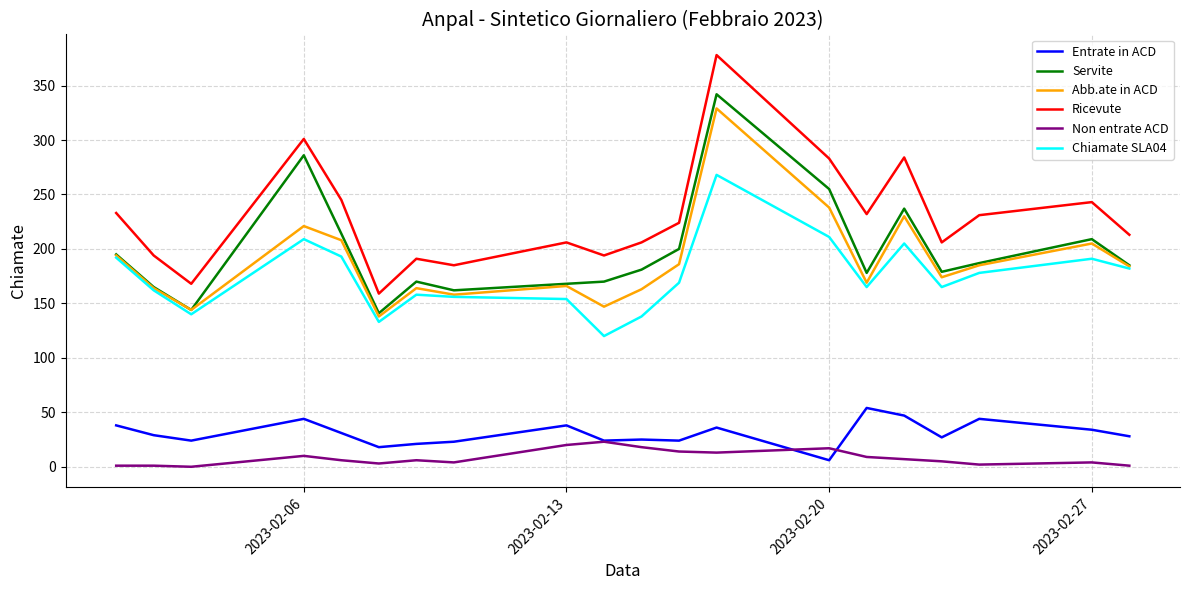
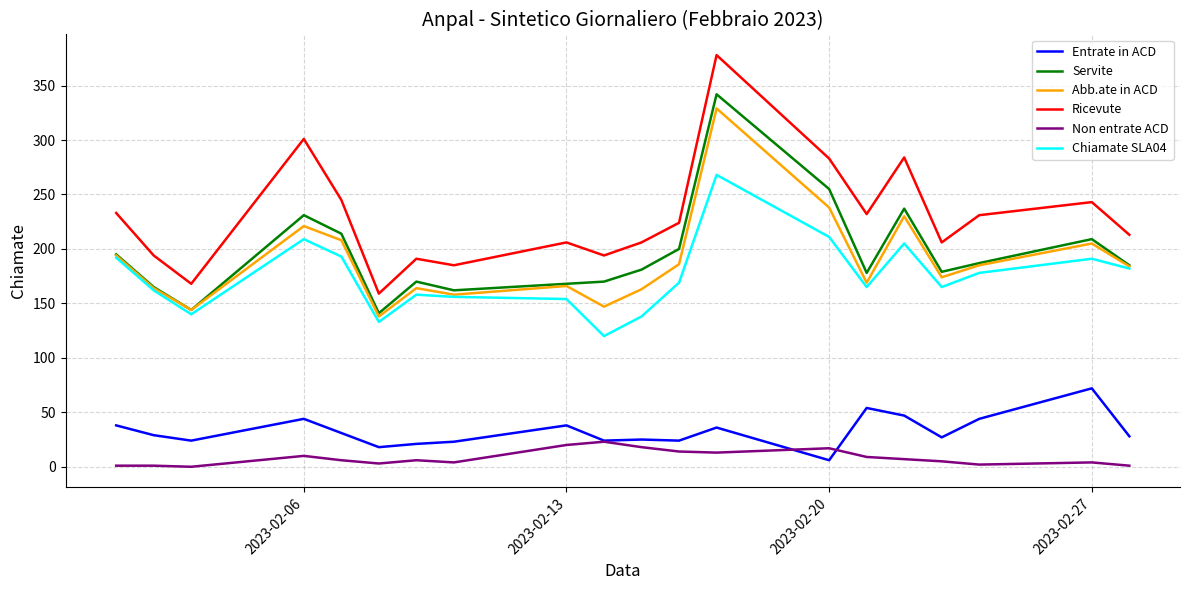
Servite, 2023-02-06: 286 -> 231
Entrate in ACD, 2023-02-27: 34 -> 72
